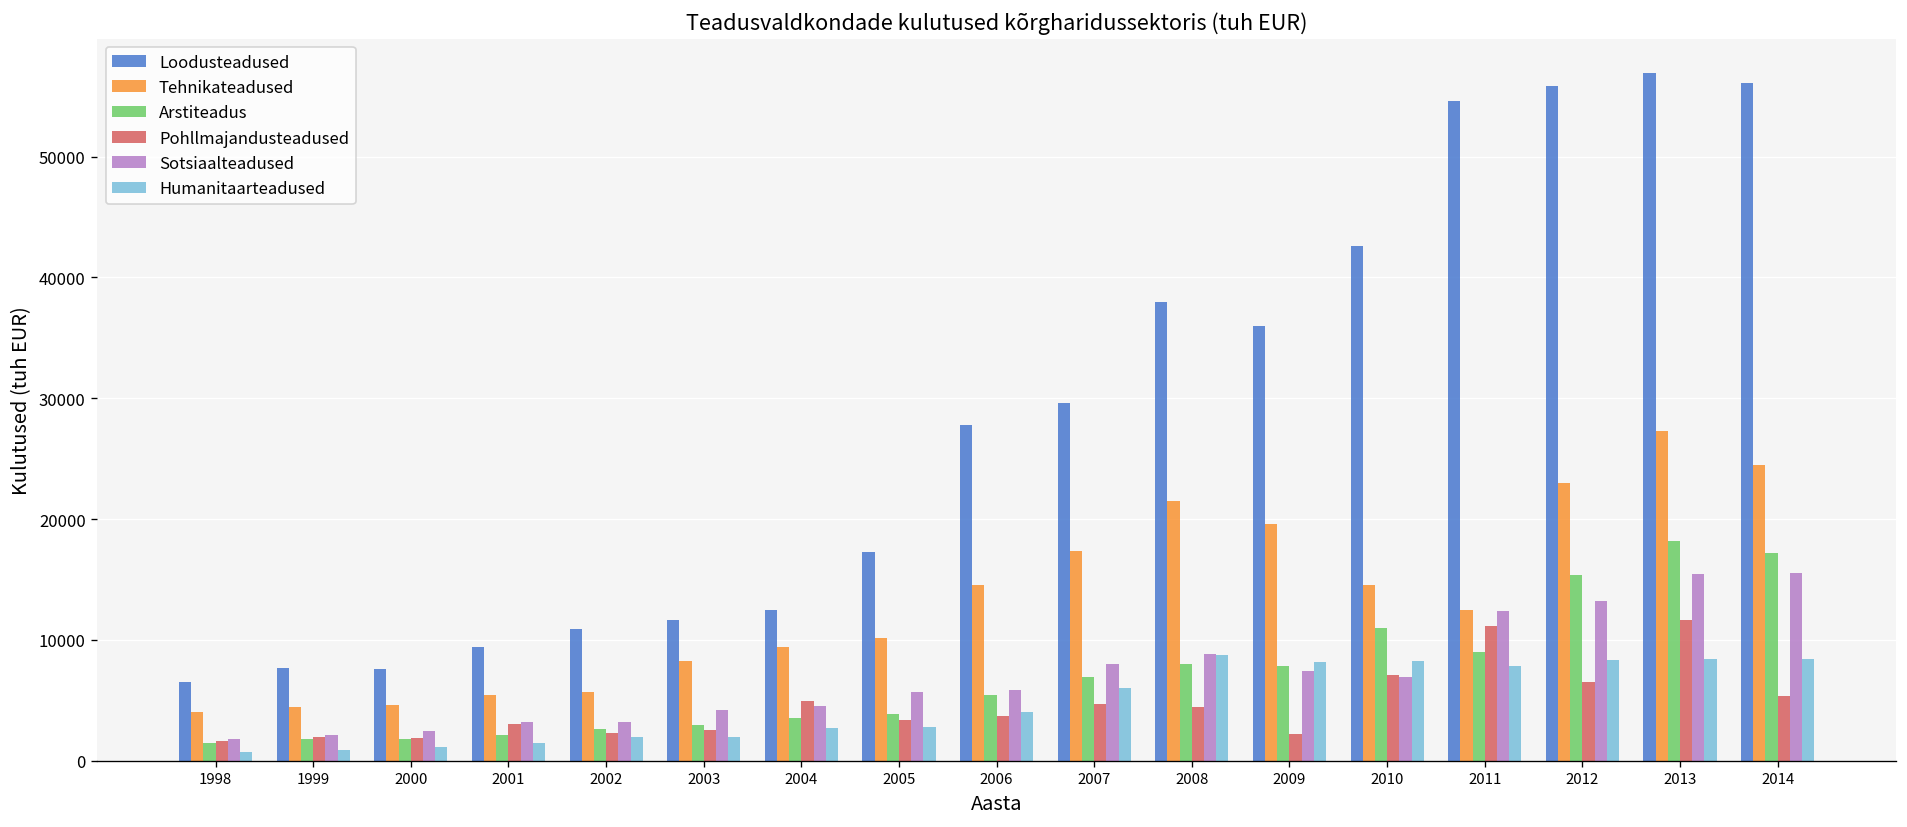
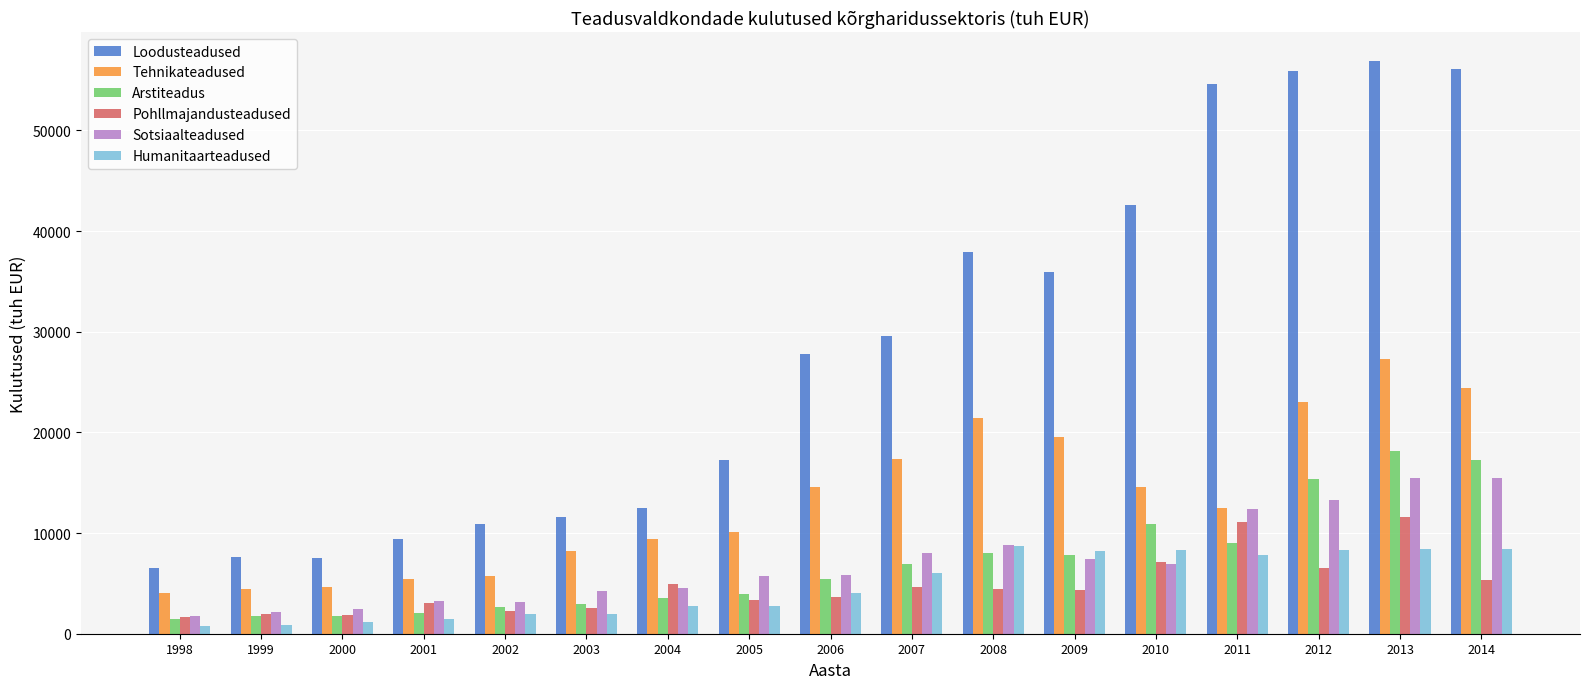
Pohllmajandusteadused, 2009: 2200 -> 4300
